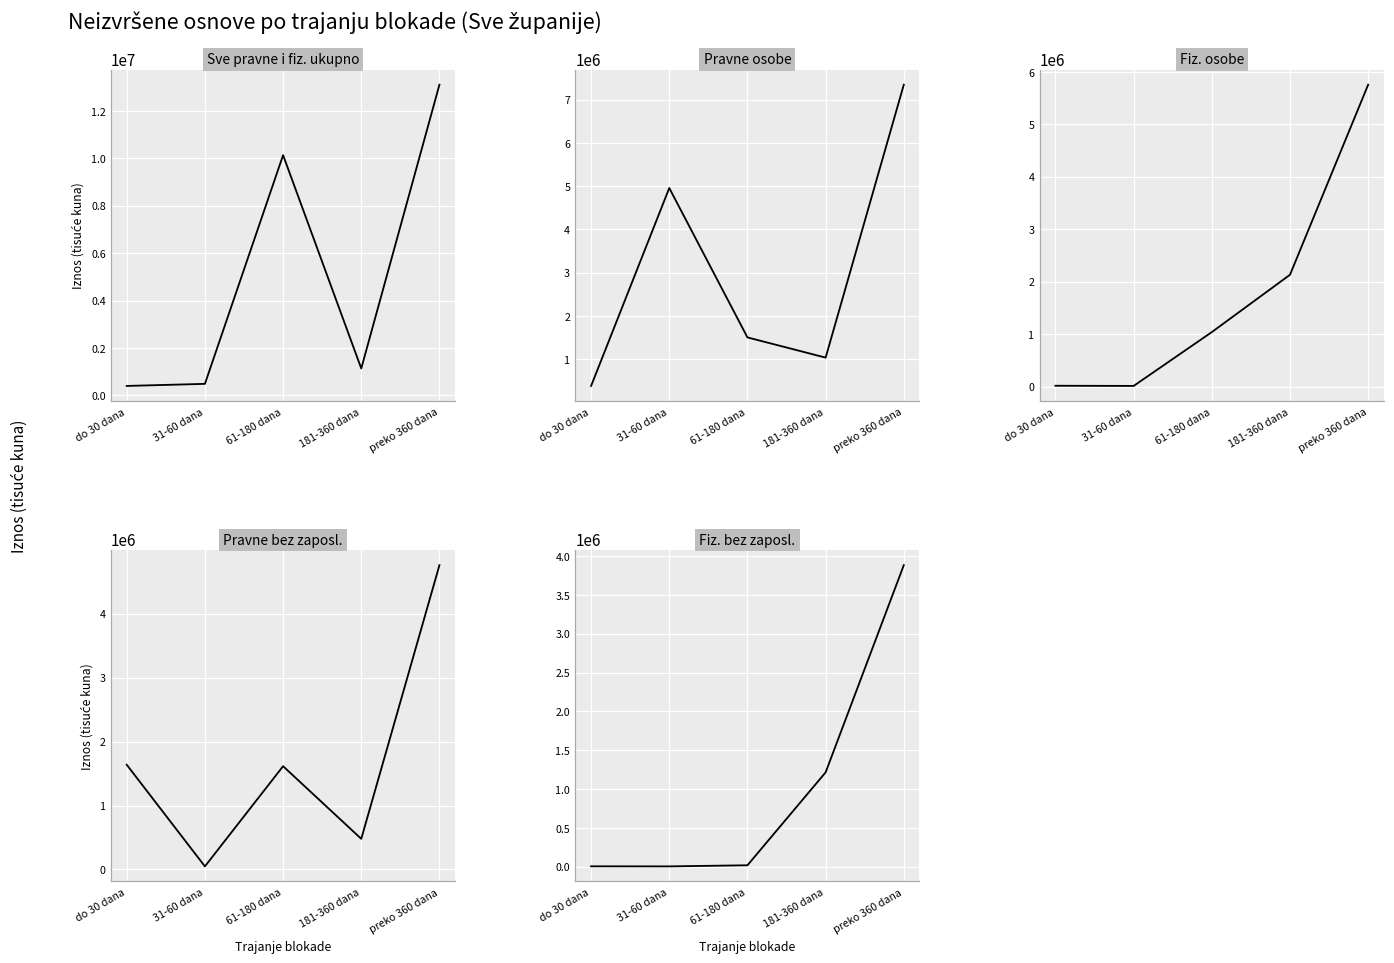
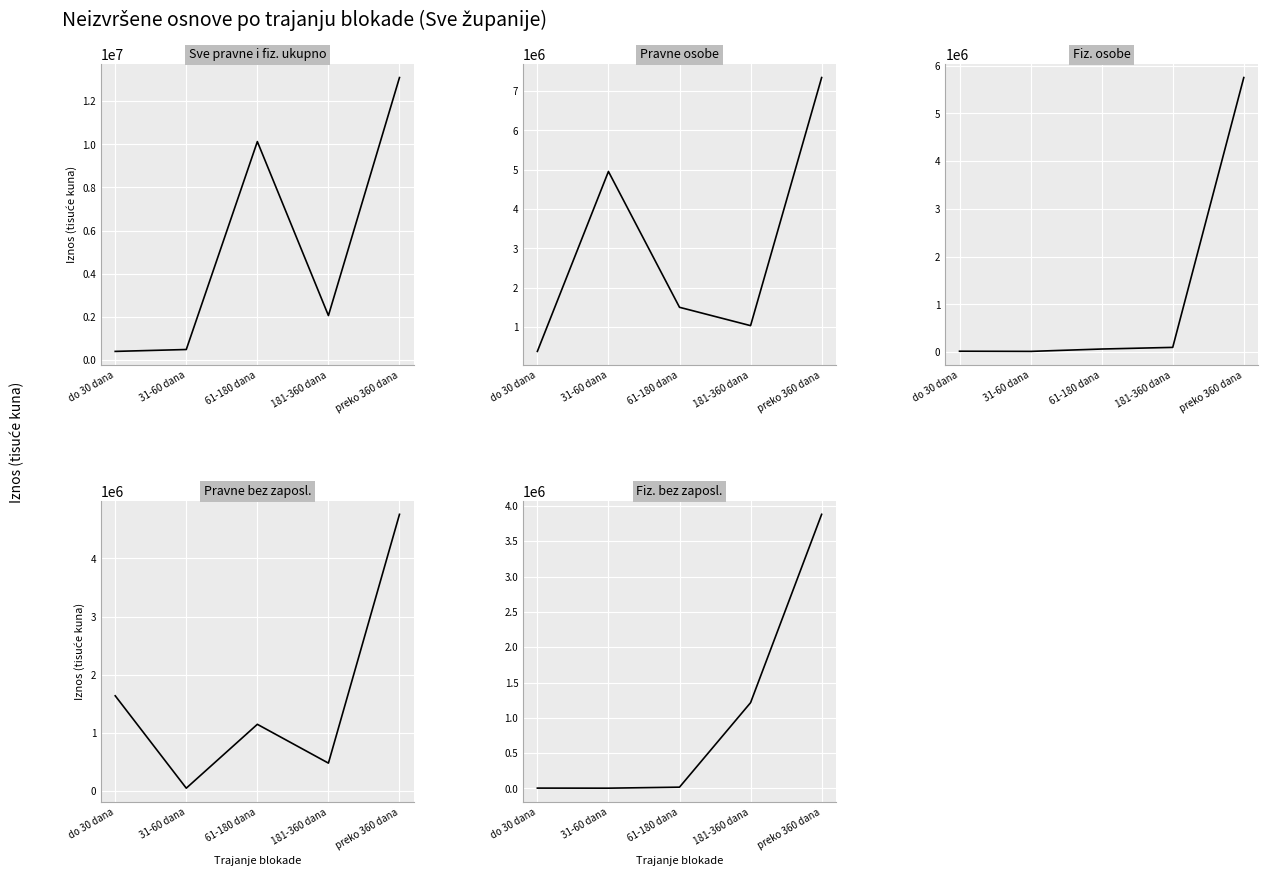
Sve pravne i fiz. ukupno, 181-360 dana: 1100000 -> 2100000
Fiz. osobe, 61-180 dana: 1000000 -> 100000
Fiz. osobe, 181-360 dana: 2100000 -> 100000
Pravne bez zaposl., 61-180 dana: 1600000 -> 1100000
